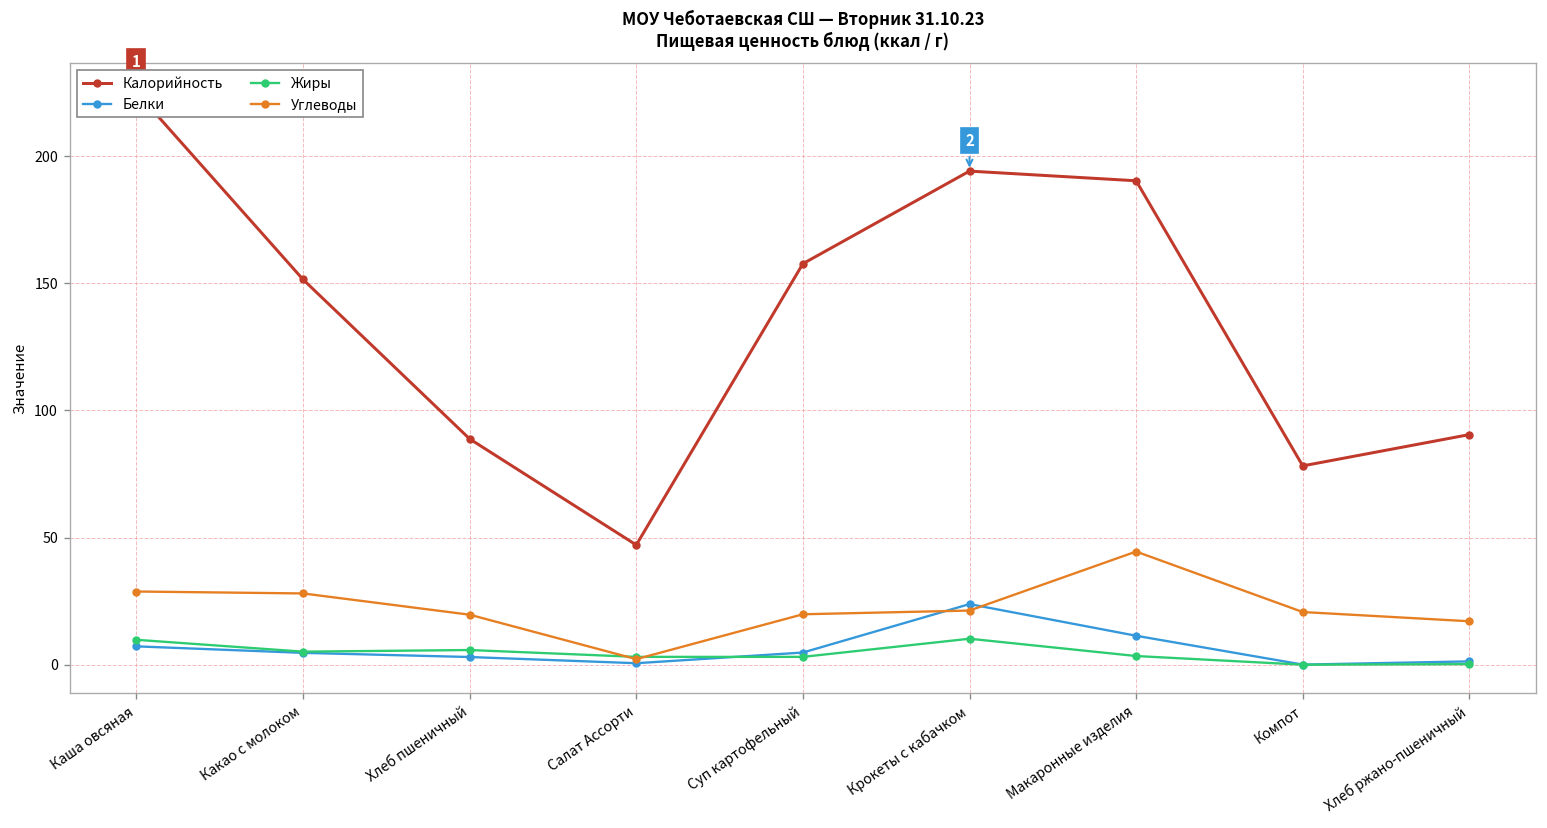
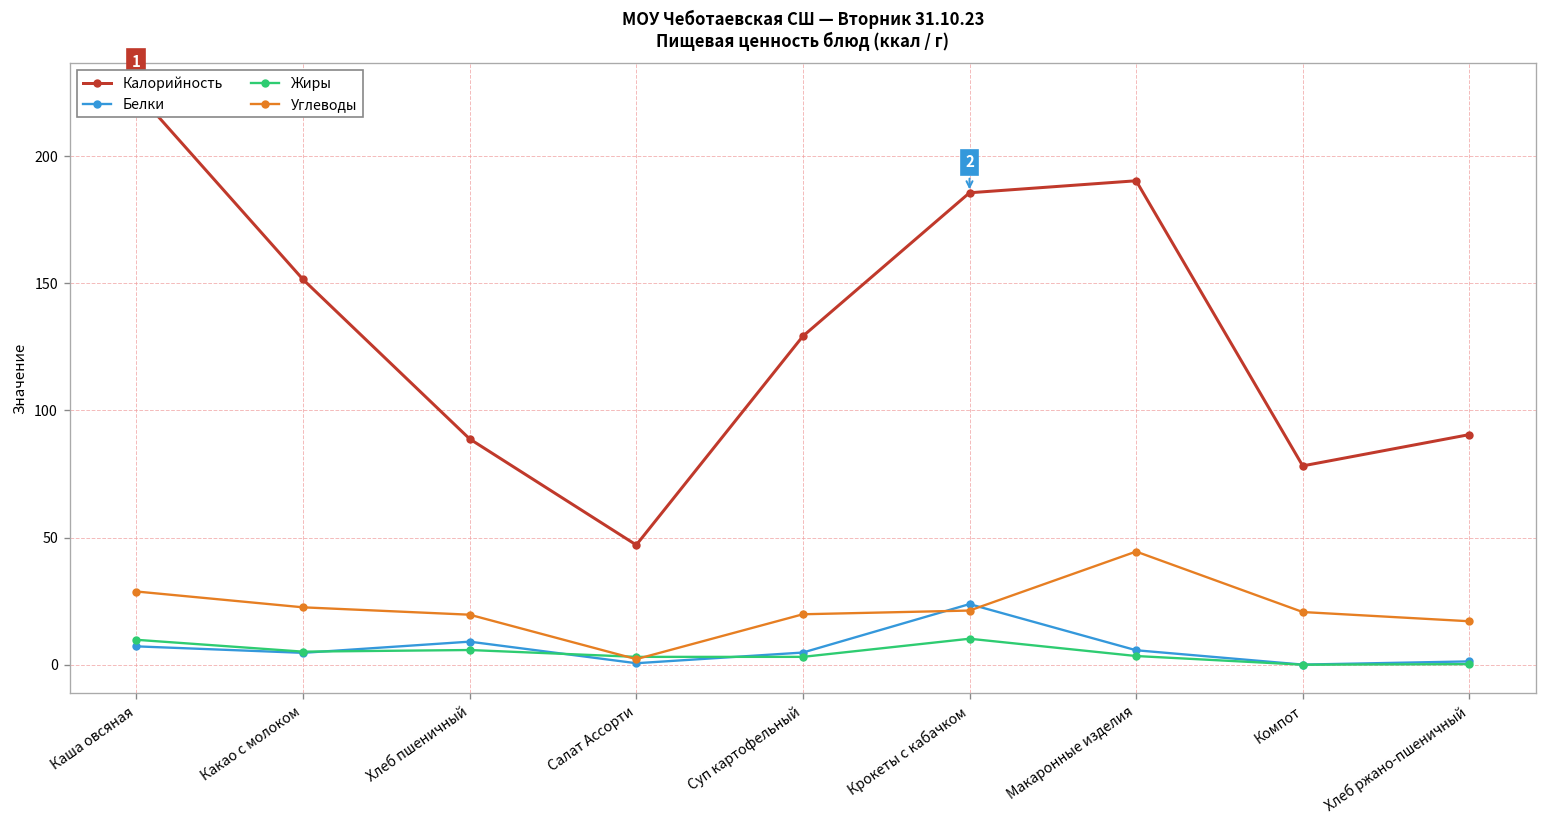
Углеводы, Какао с молоком: 28 -> 23
Белки, Хлеб пшеничный: 3 -> 9
Калорийность, Суп картофельный: 158 -> 129
Калорийность, Крокеты с кабачком: 194 -> 186
Белки, Макаронные изделия: 11 -> 6
